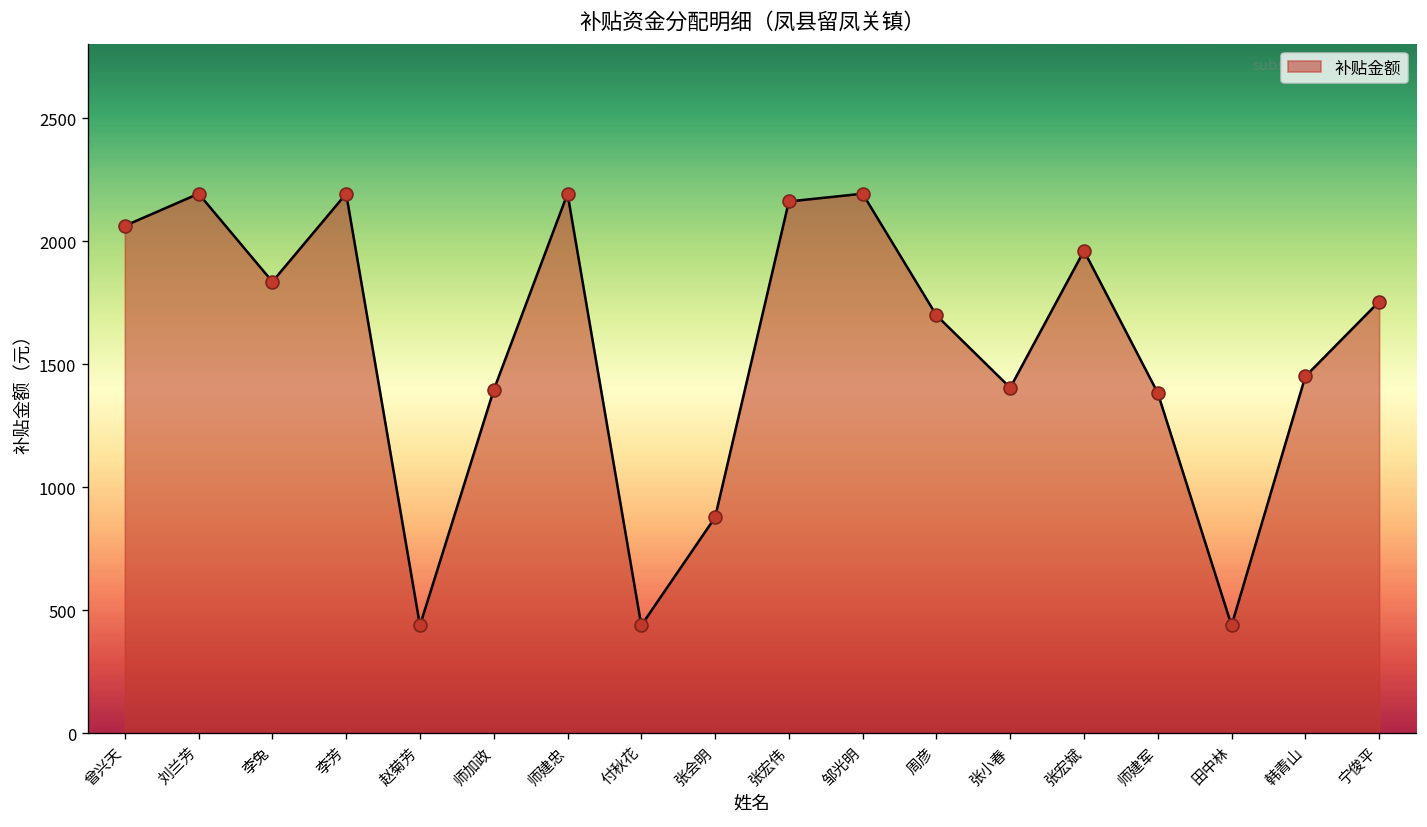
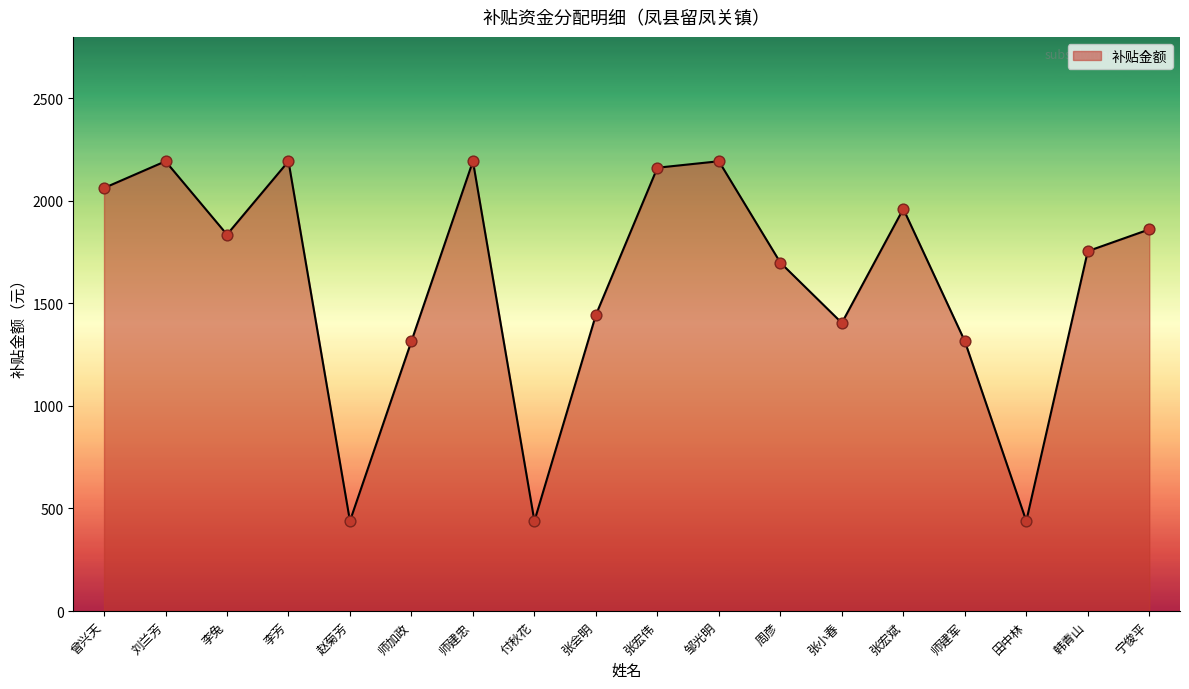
师加政: 1400 -> 1320
张会明: 880 -> 1440
师建军: 1380 -> 1320
韩青山: 1450 -> 1750
宁俊平: 1750 -> 1860
